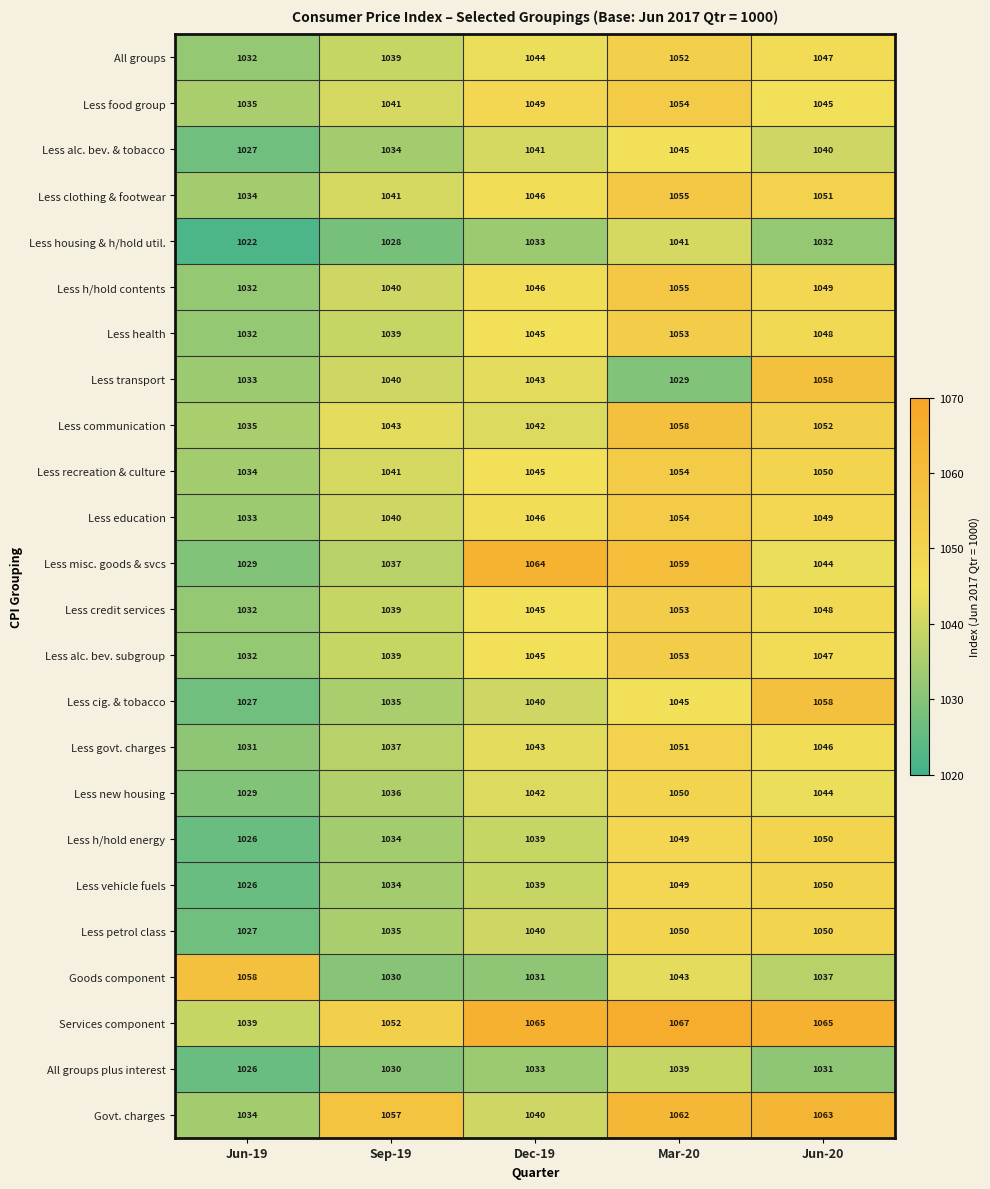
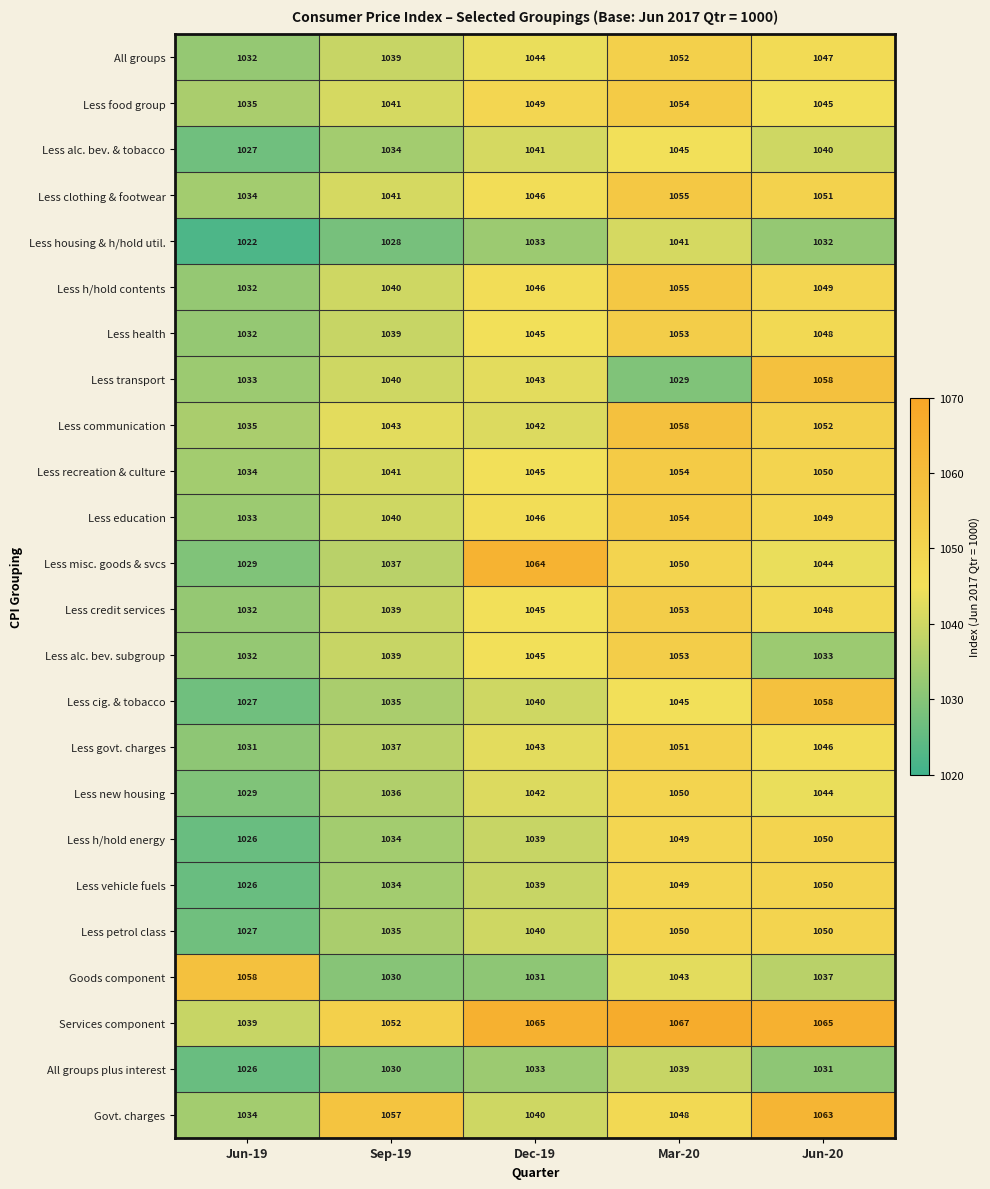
Less misc. goods & svcs, Mar-20: 1059 -> 1050
Less alc. bev. subgroup, Jun-20: 1047 -> 1033
Govt. charges, Mar-20: 1062 -> 1048
